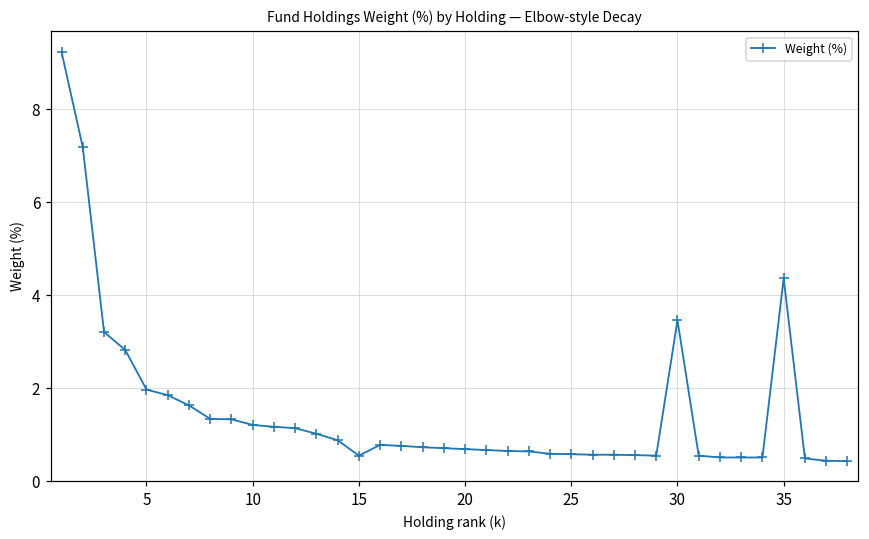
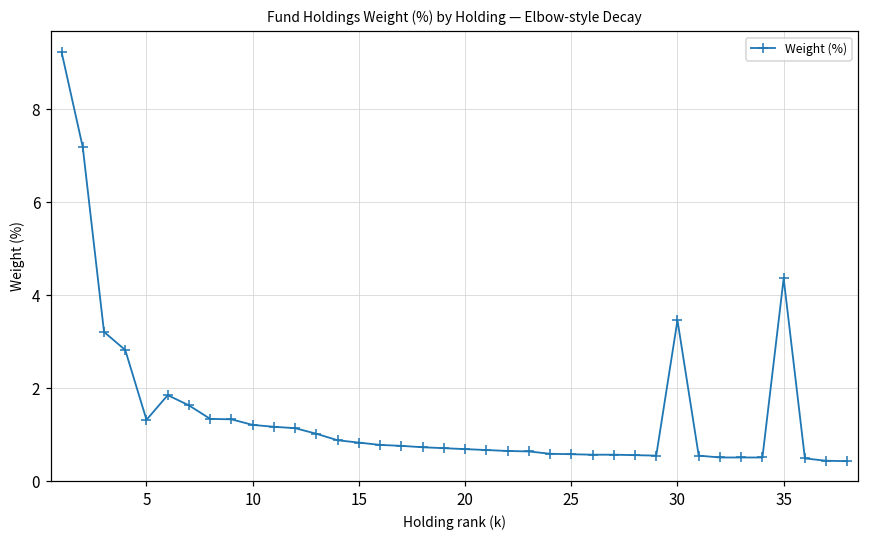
5: 2.0 -> 1.3
15: 0.6 -> 0.8
